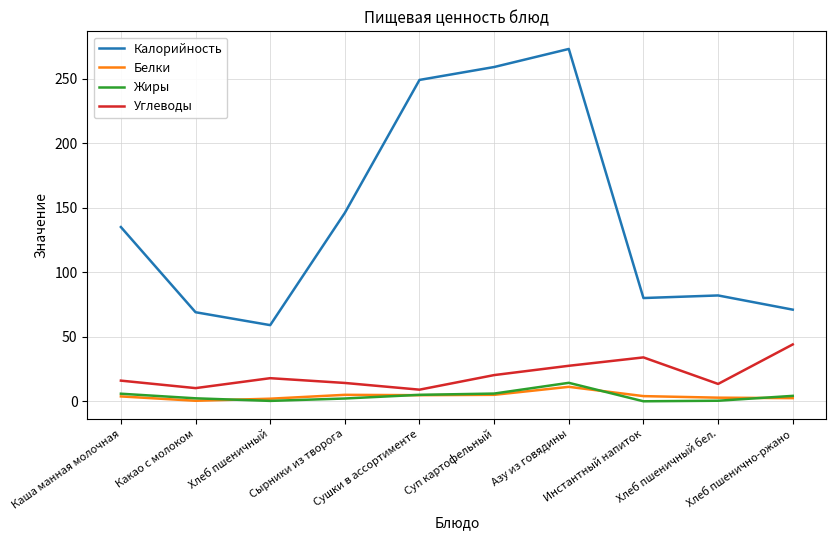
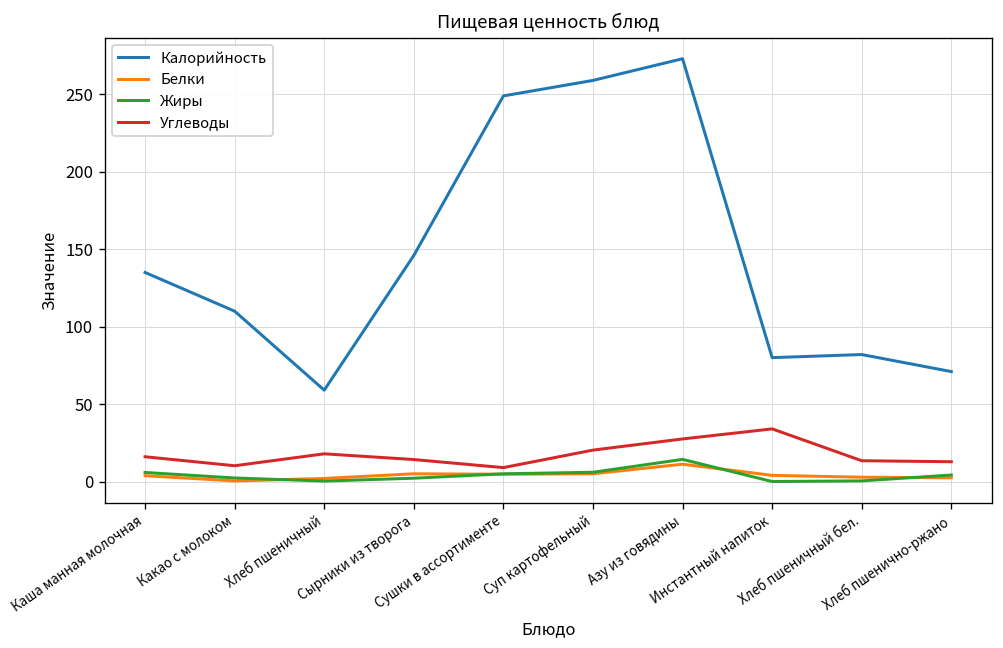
Калорийность, Какао с молоком: 69 -> 110
Углеводы, Хлеб пшенично-ржано: 44 -> 13
